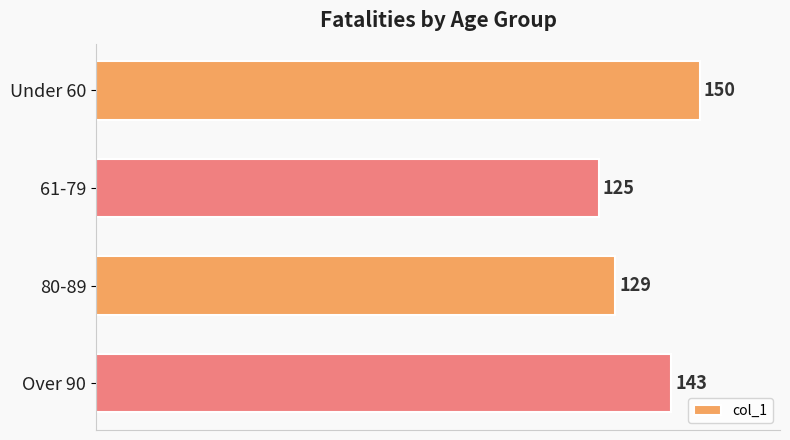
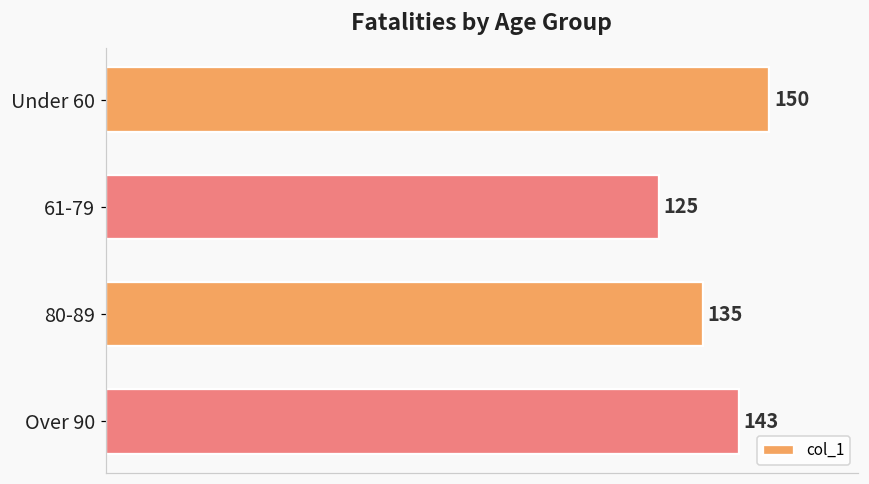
80-89: 129 -> 135
